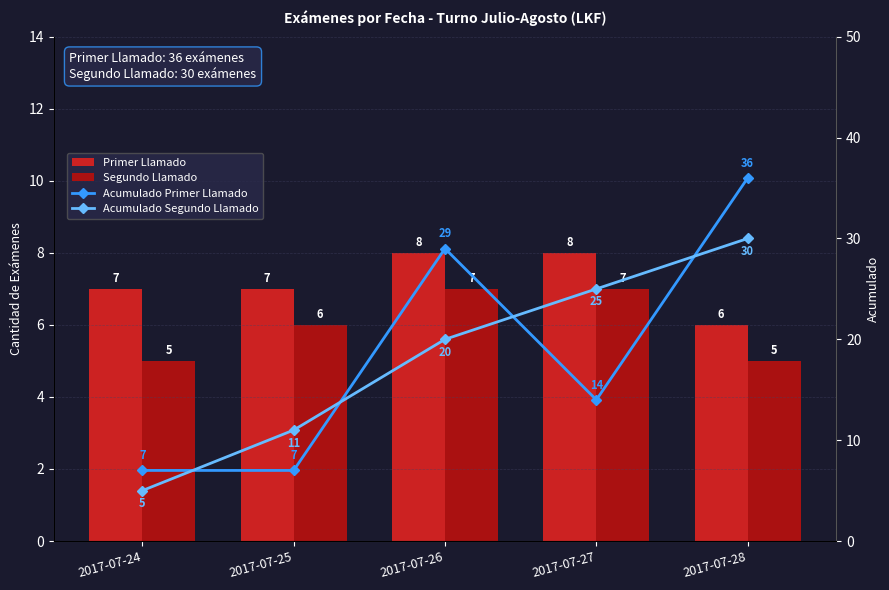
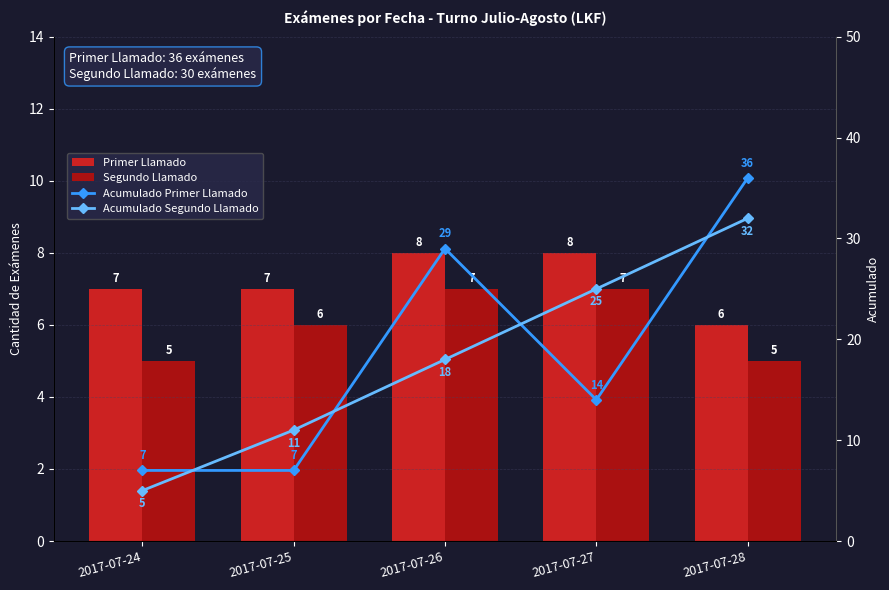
Acumulado Segundo Llamado, 2017-07-26: 20 -> 18
Acumulado Segundo Llamado, 2017-07-28: 30 -> 32
